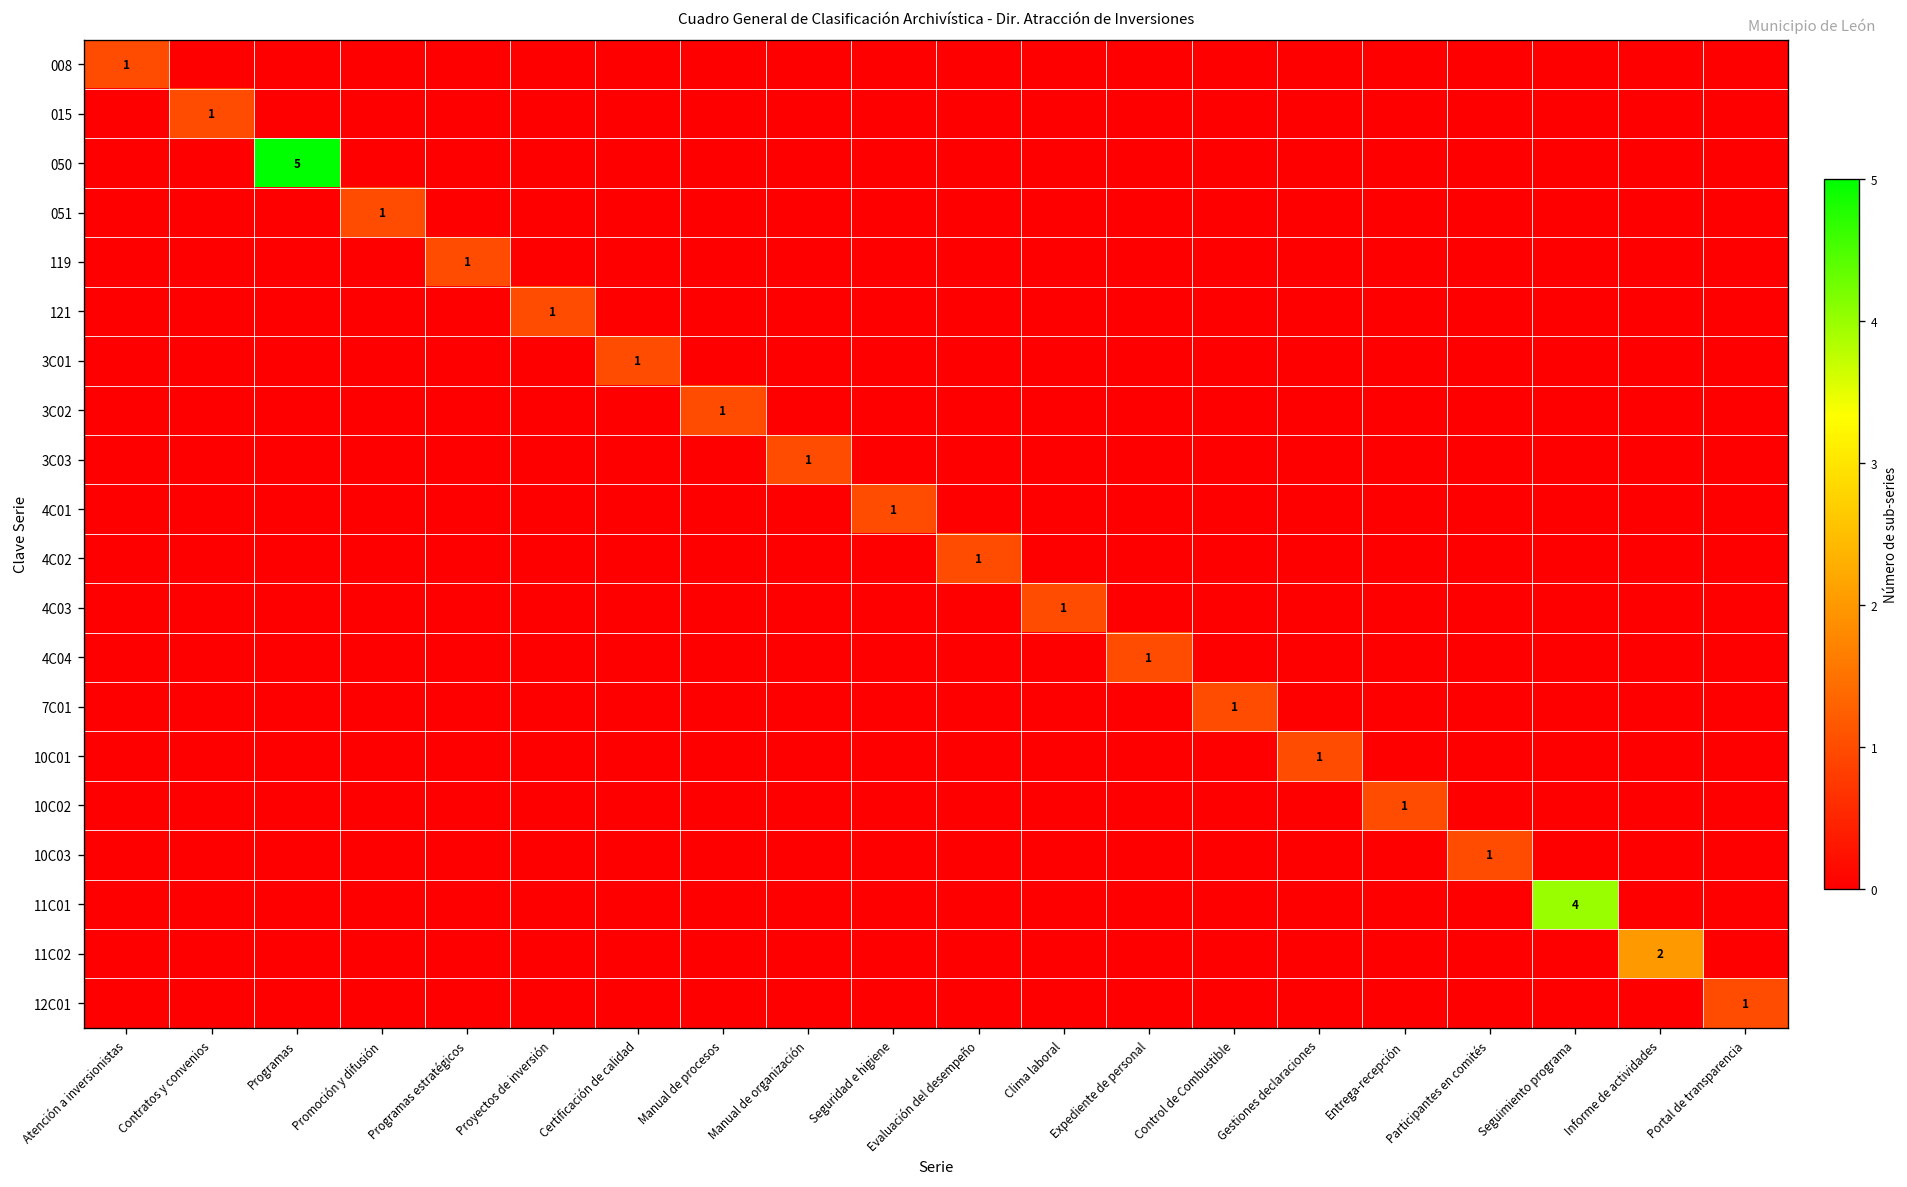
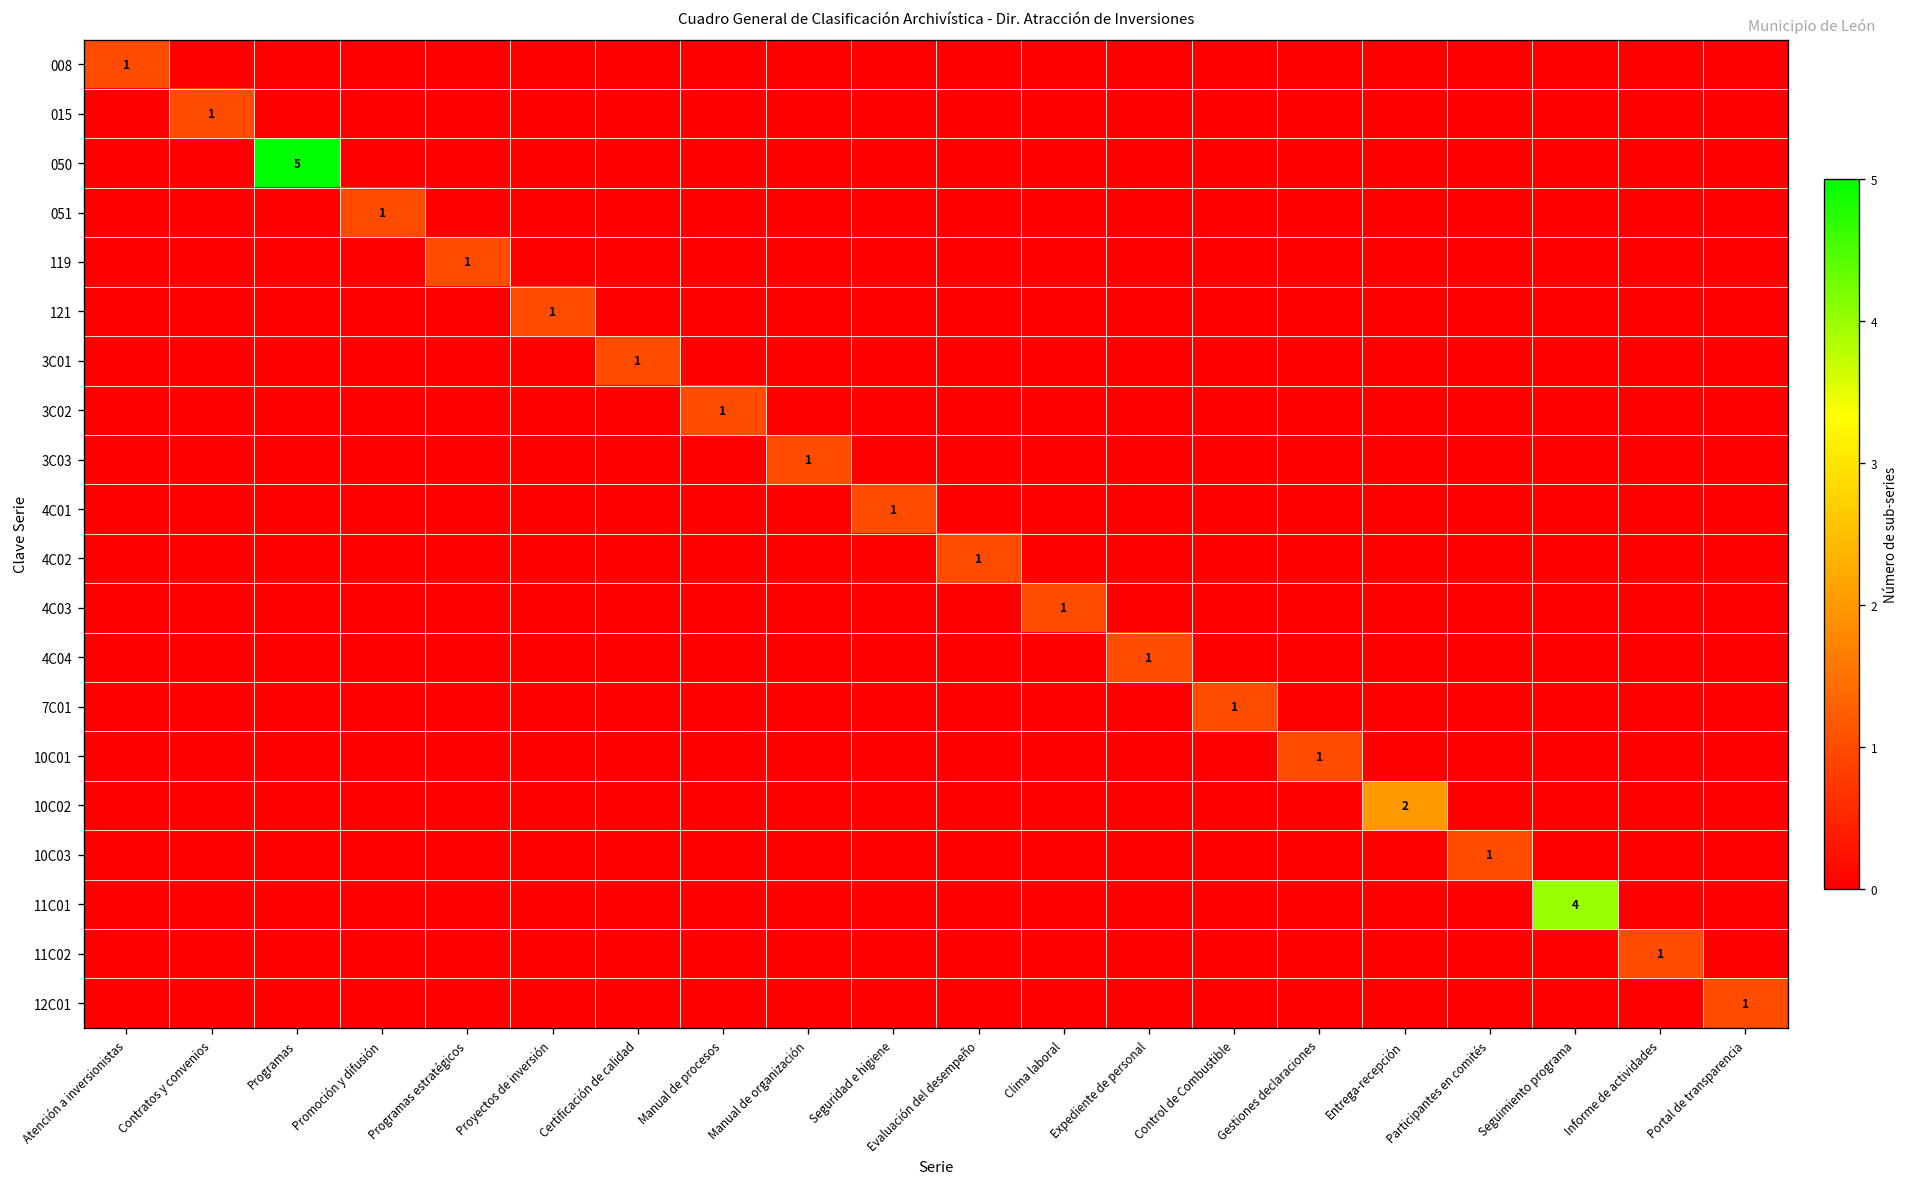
10C02, Entrega-recepción: 1 -> 2
11C02, Informe de actividades: 2 -> 1
